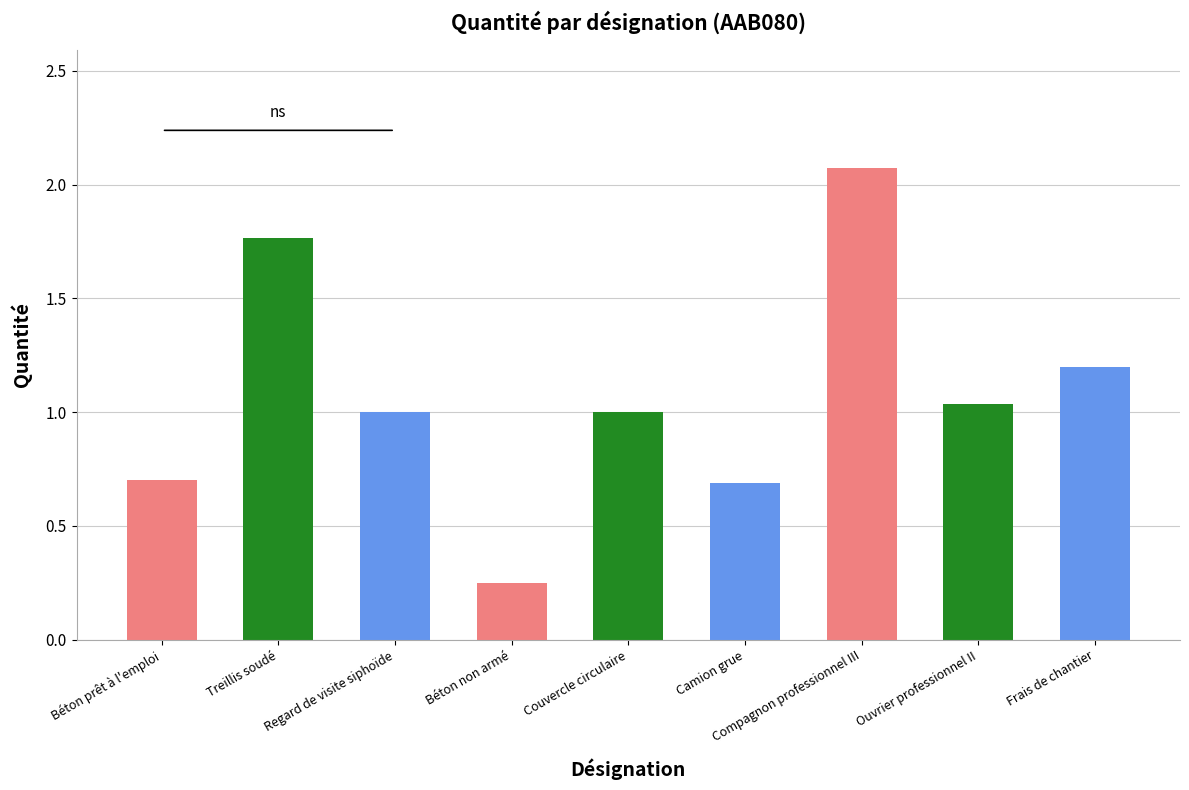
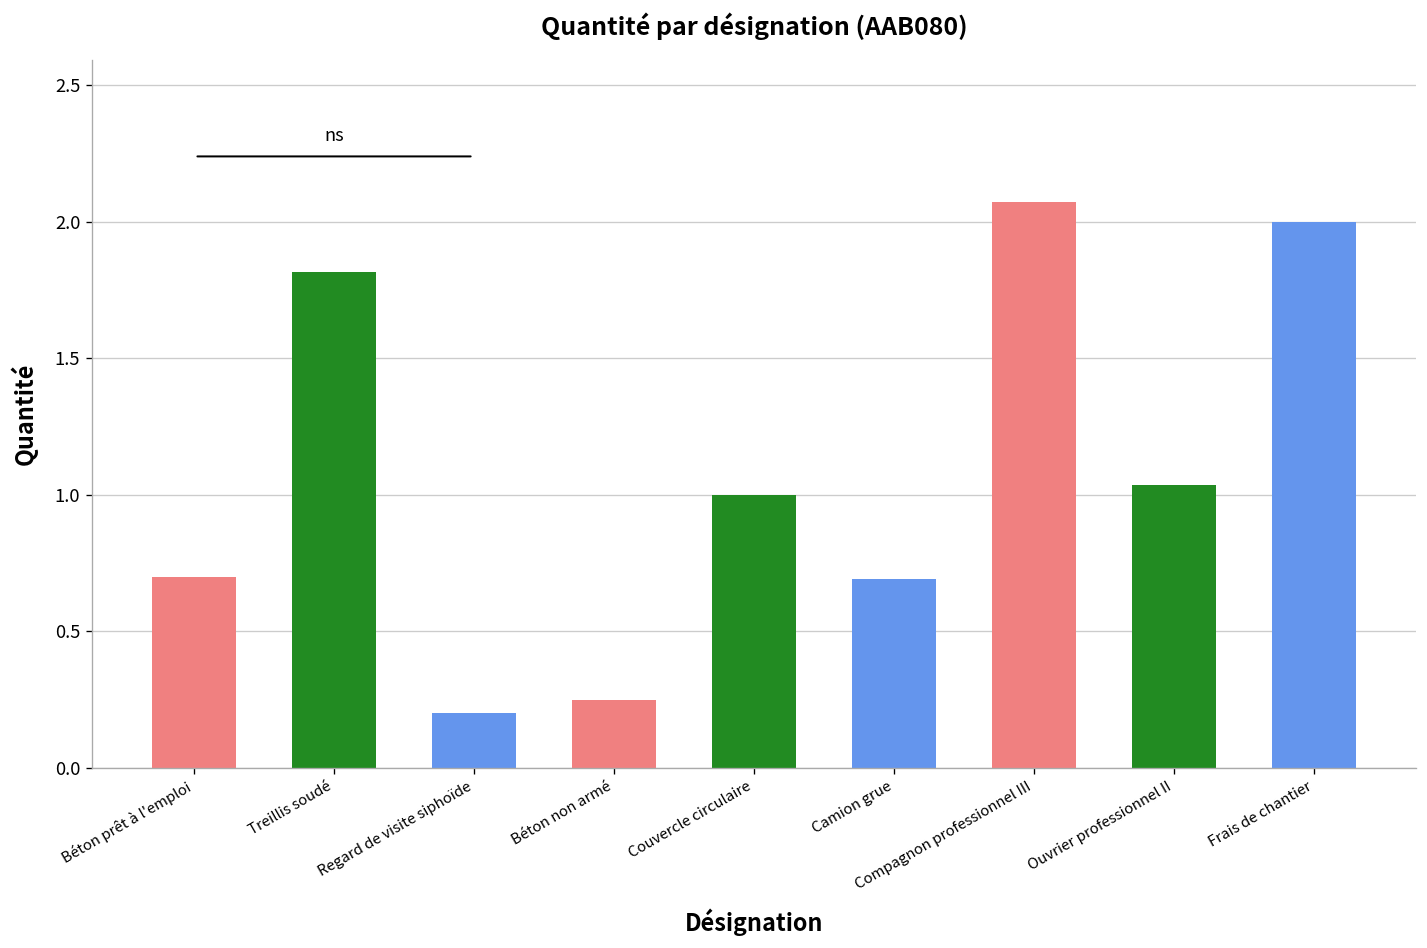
Treillis soudé: 1.77 -> 1.82
Regard de visite siphoïde: 1.0 -> 0.2
Frais de chantier: 1.2 -> 2.0
